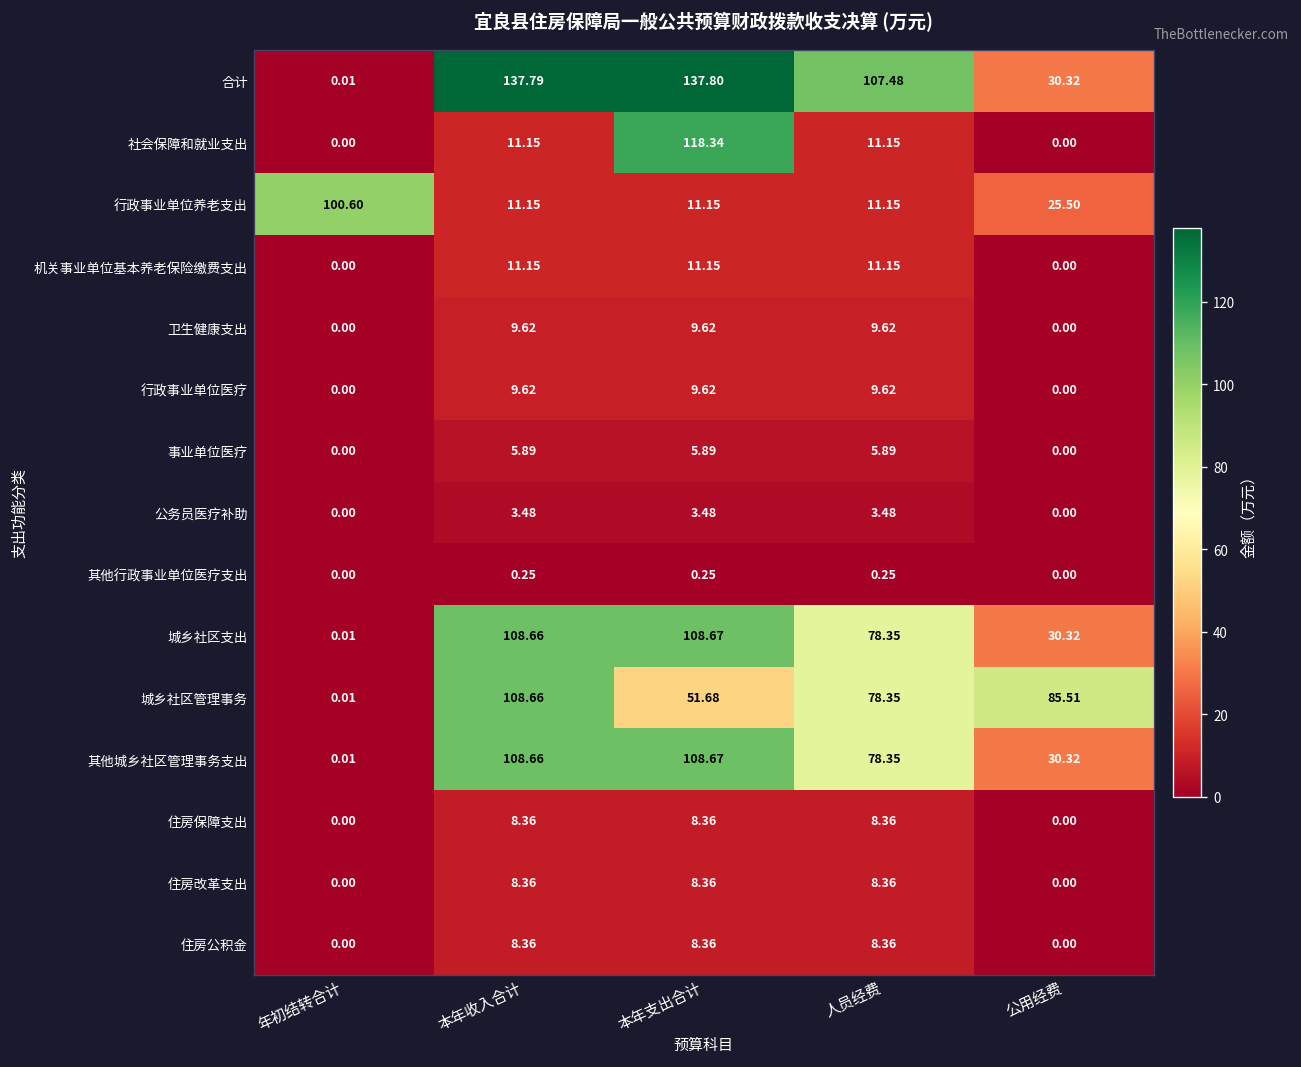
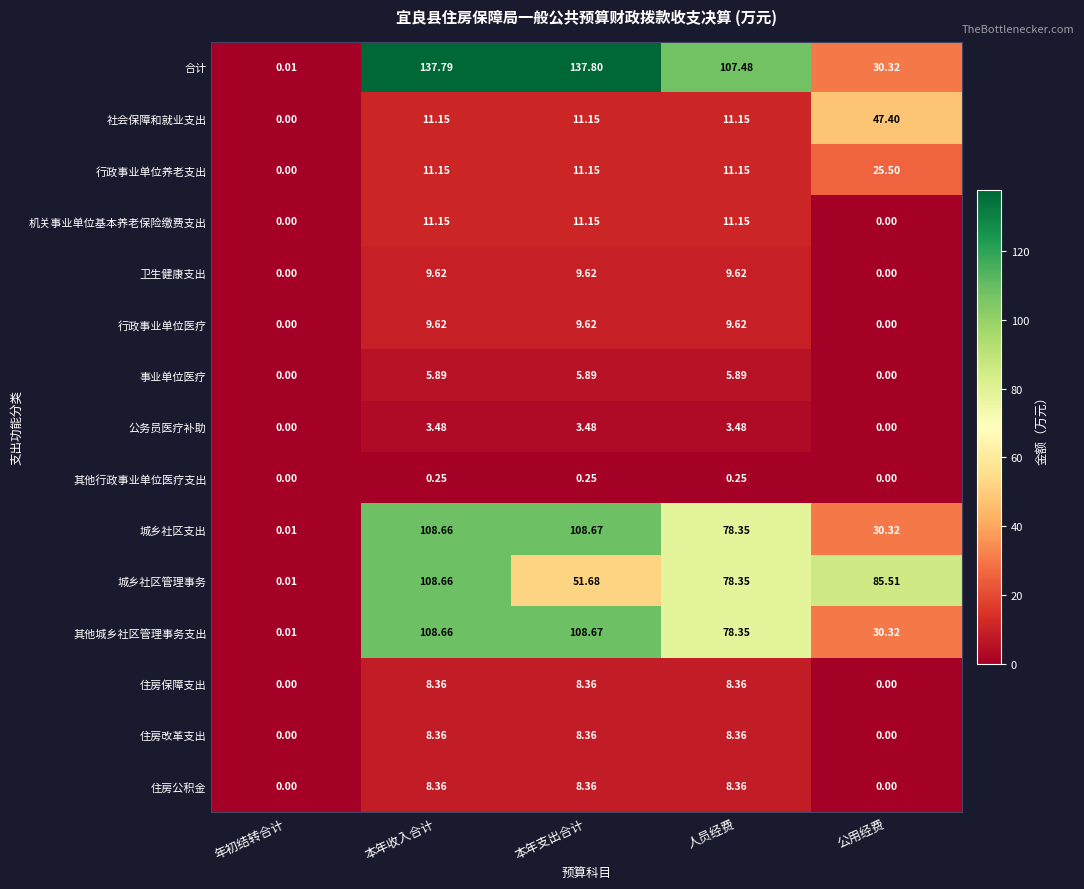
社会保障和就业支出, 本年支出合计: 118.34 -> 11.15
社会保障和就业支出, 公用经费: 0.00 -> 47.40
行政事业单位养老支出, 年初结转合计: 100.60 -> 0.00
